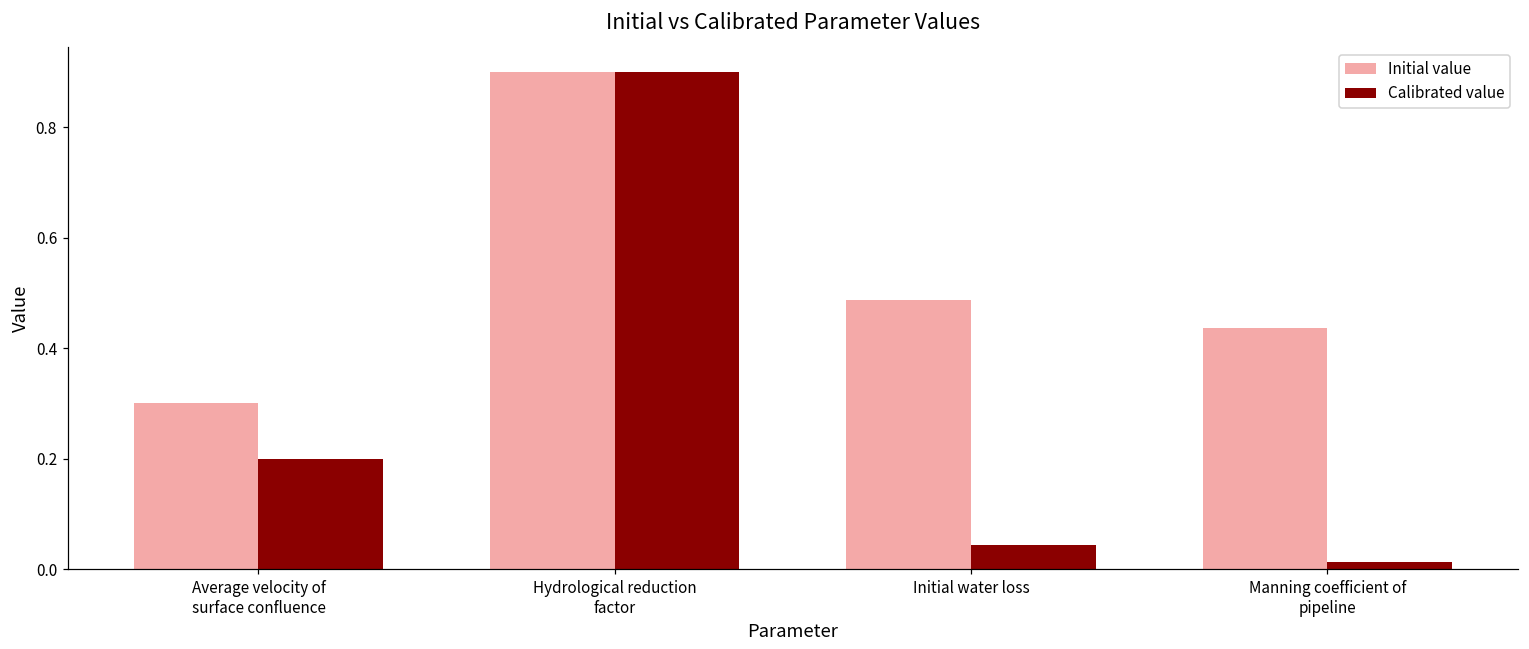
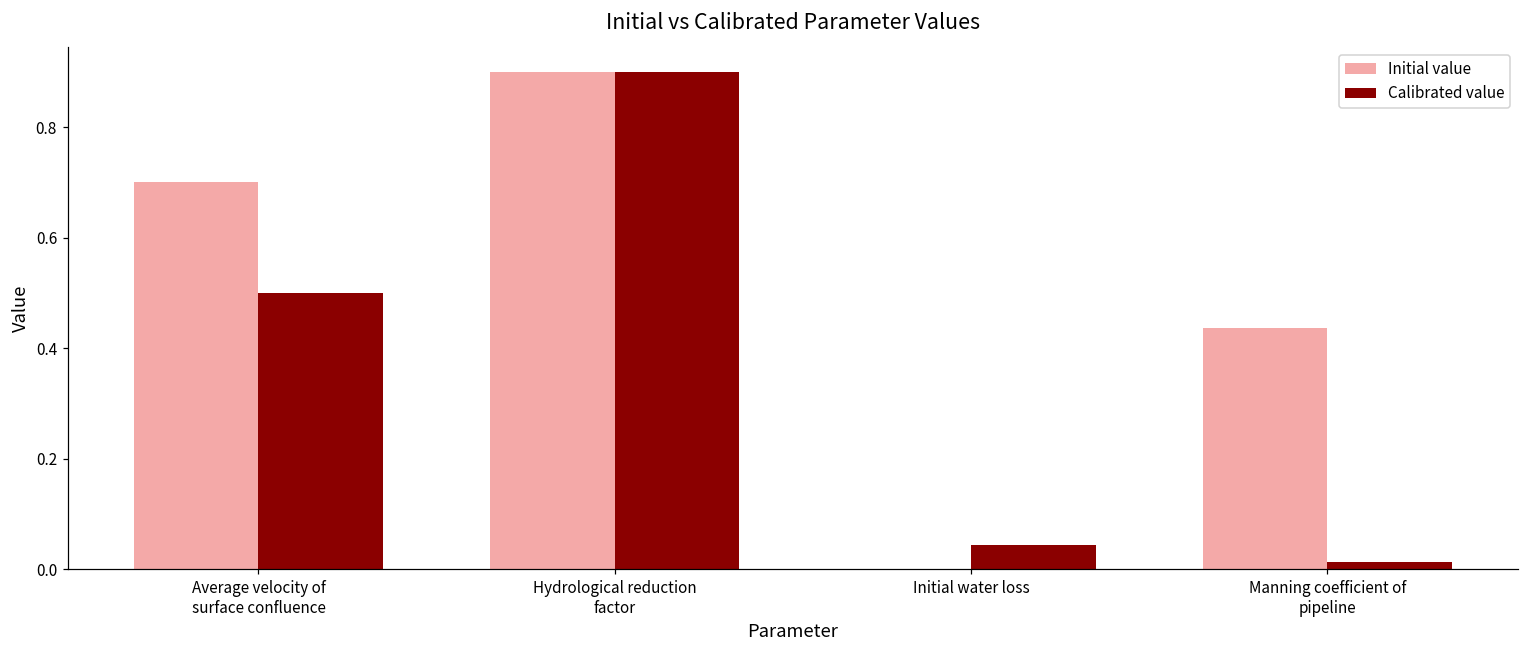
Initial value, Average velocity of surface confluence: 0.3 -> 0.7
Calibrated value, Average velocity of surface confluence: 0.2 -> 0.5
Initial value, Initial water loss: 0.49 -> 0.00
